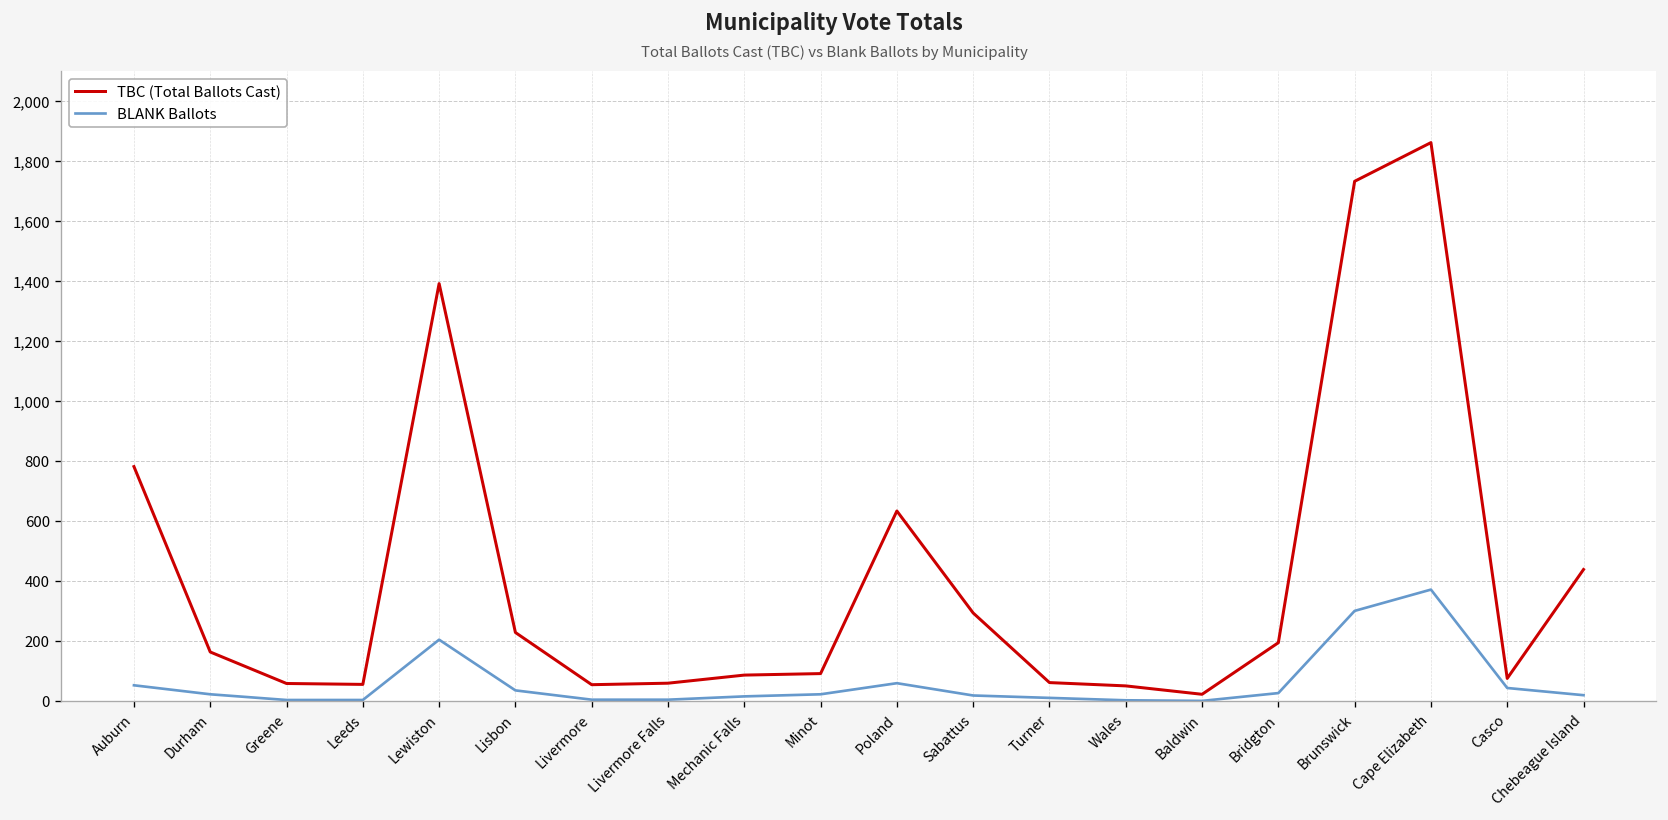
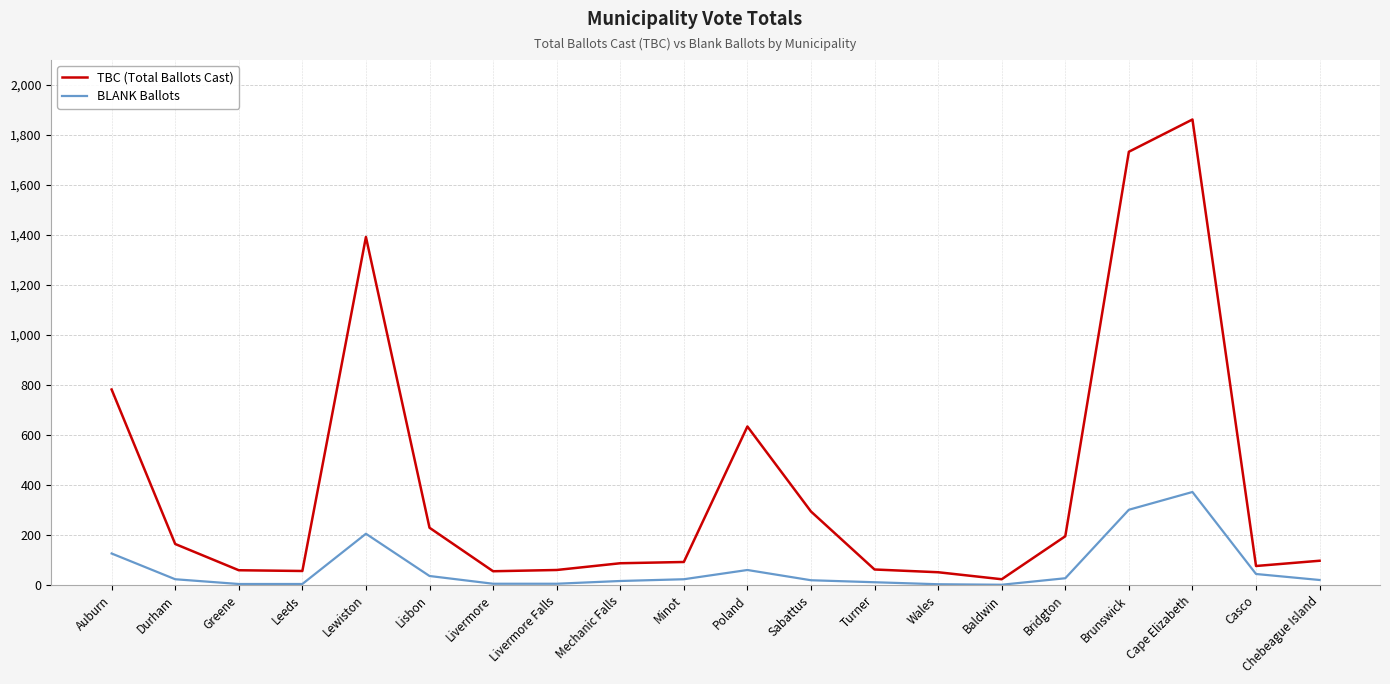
BLANK Ballots, Auburn: 50 -> 130
TBC (Total Ballots Cast), Chebeague Island: 440 -> 100
